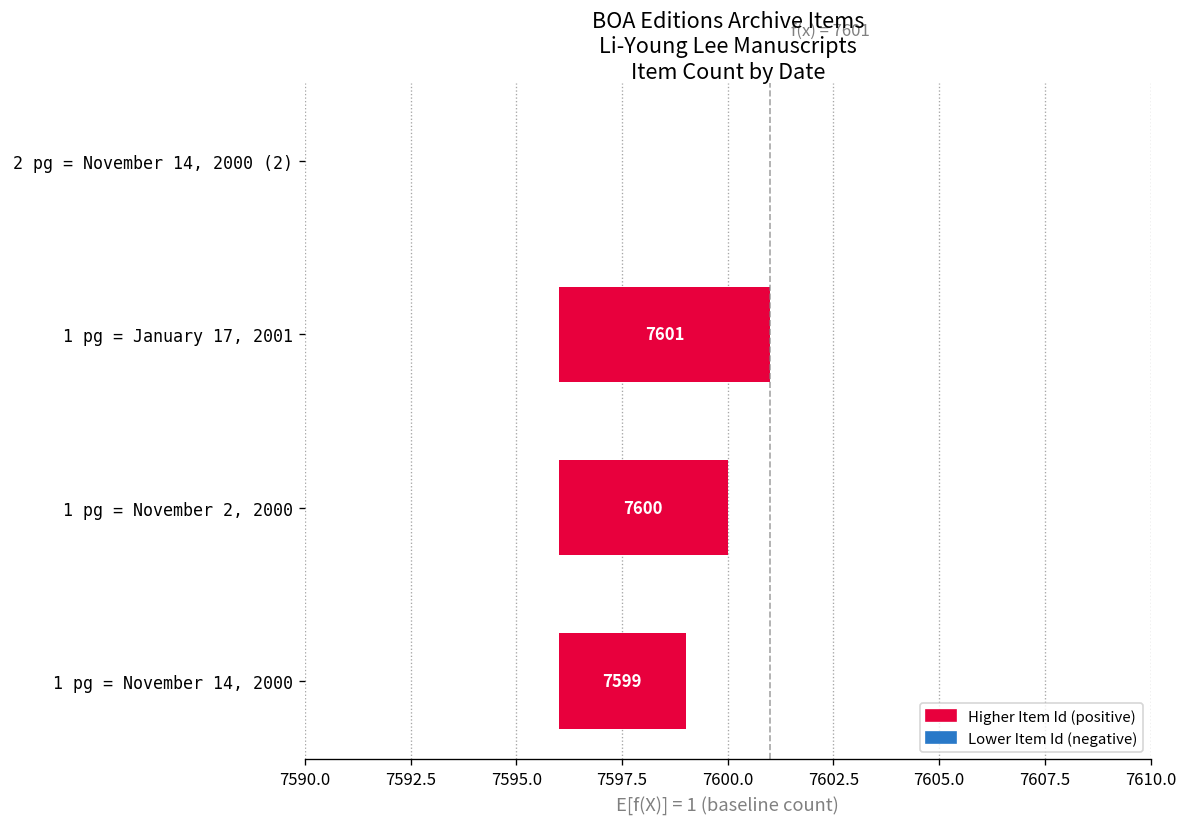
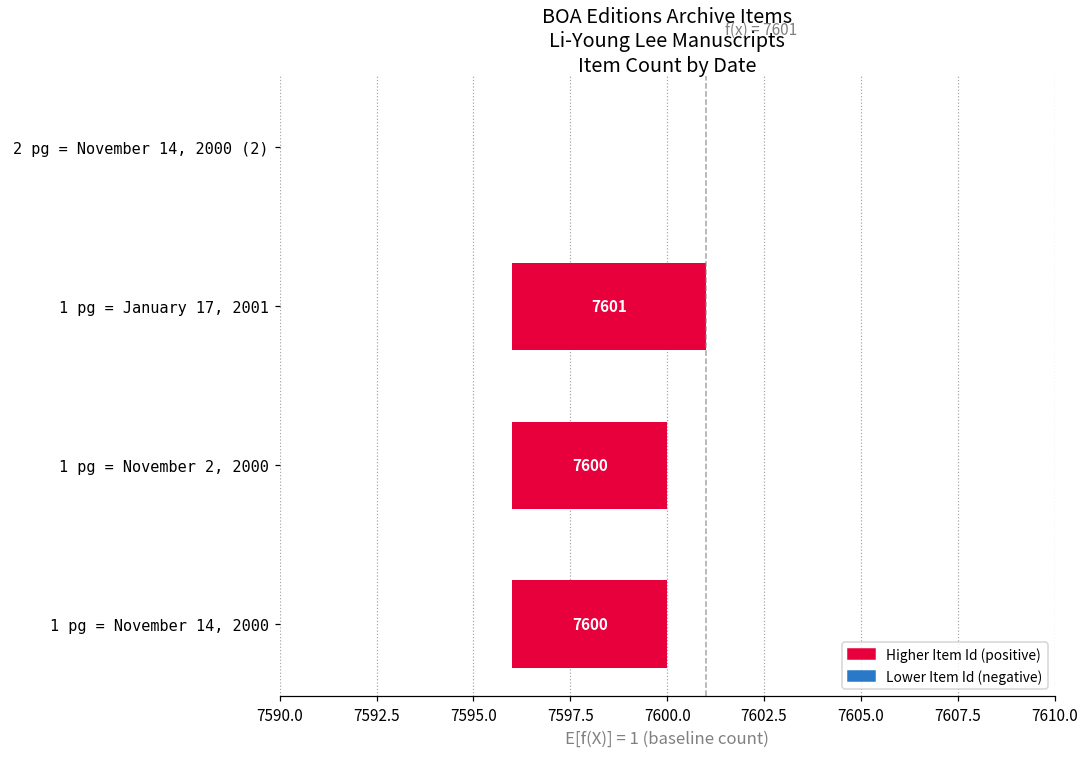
1 pg = November 14, 2000: 7599 -> 7600
